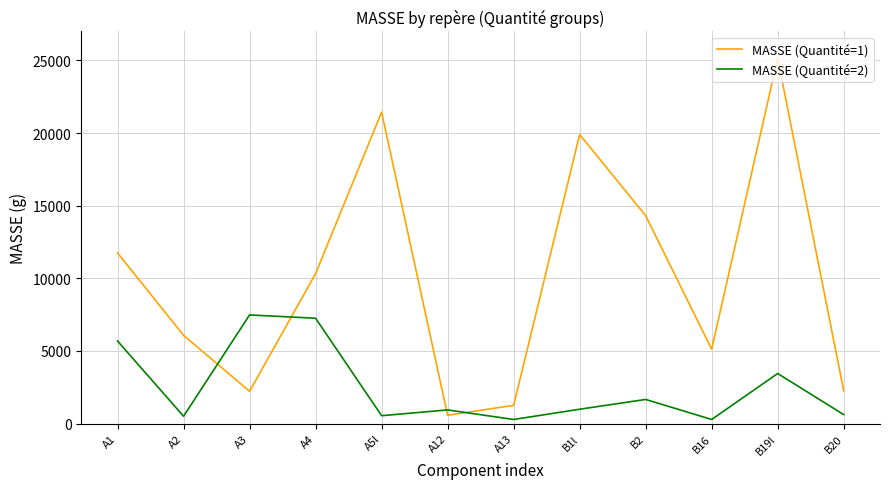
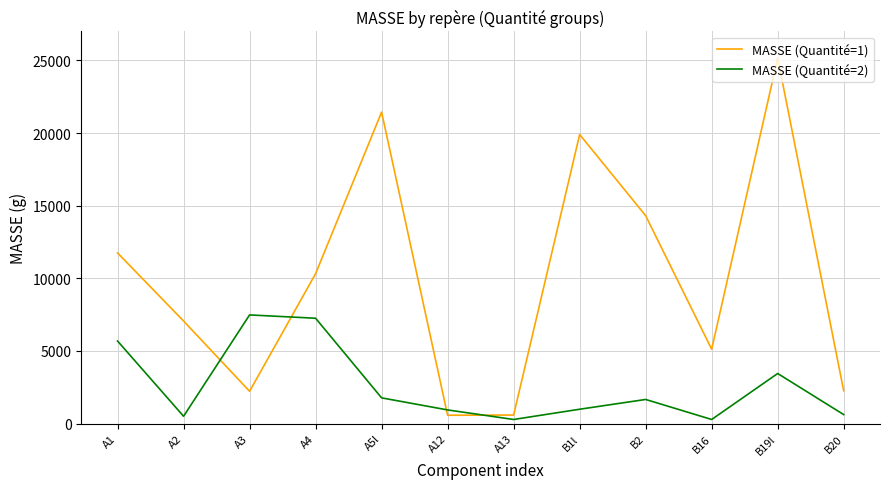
MASSE (Quantité=1), A2: 6100 -> 7100
MASSE (Quantité=2), A5l: 500 -> 1800
MASSE (Quantité=1), A13: 1300 -> 600
